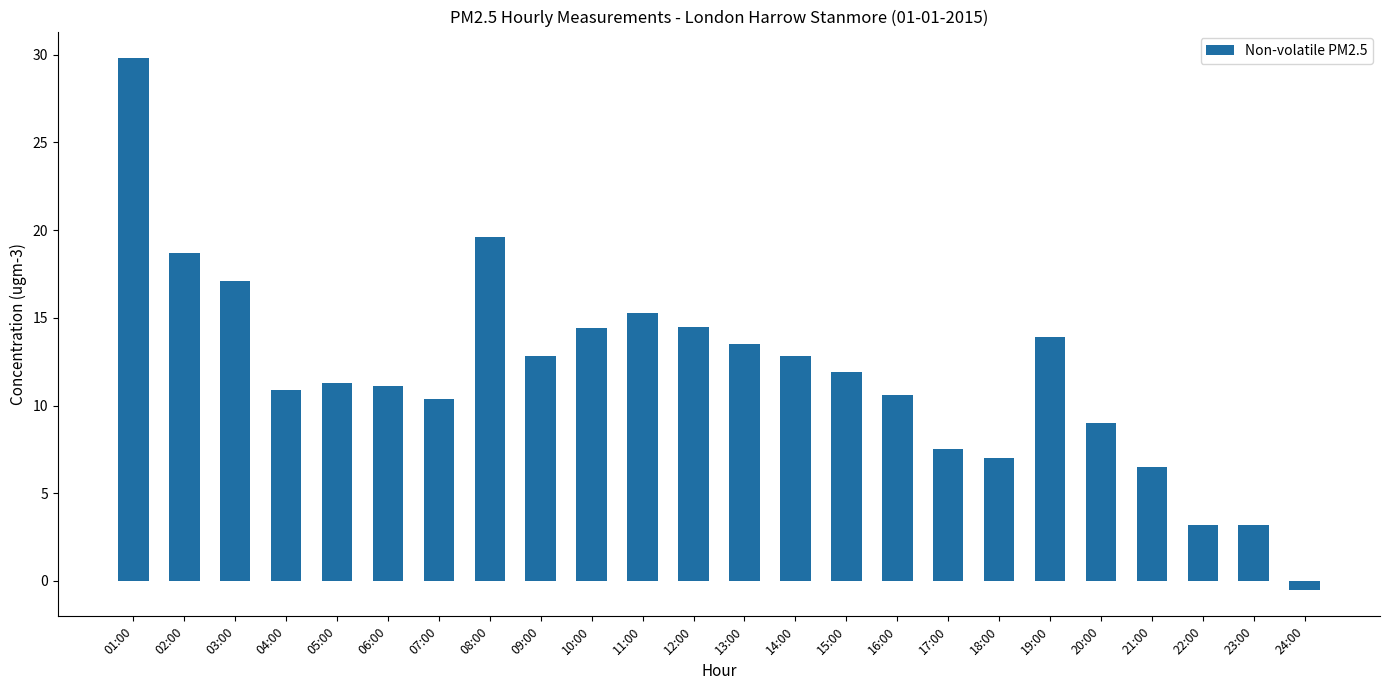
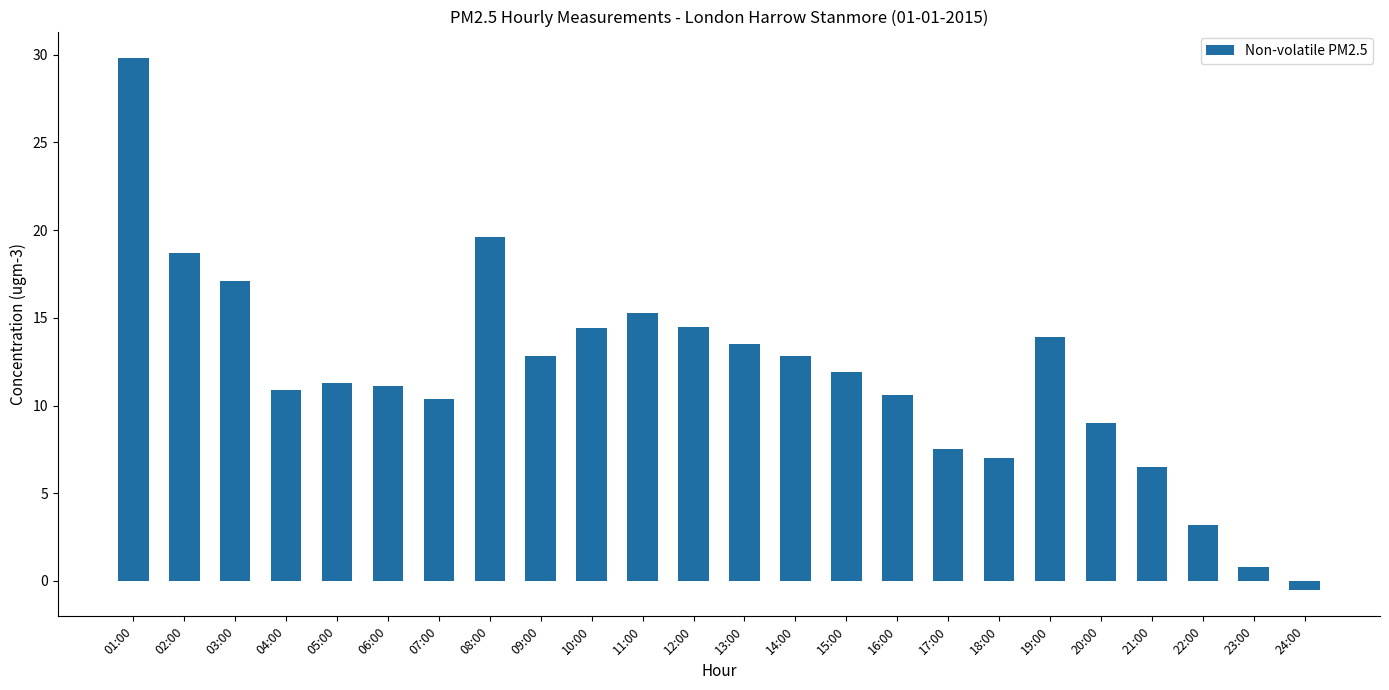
23:00: 3.2 -> 0.8
